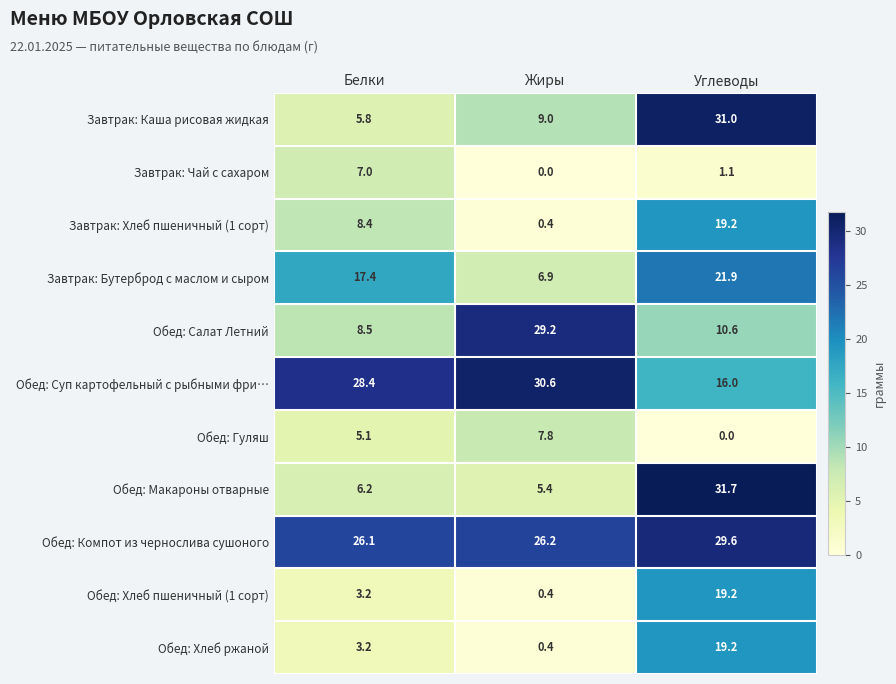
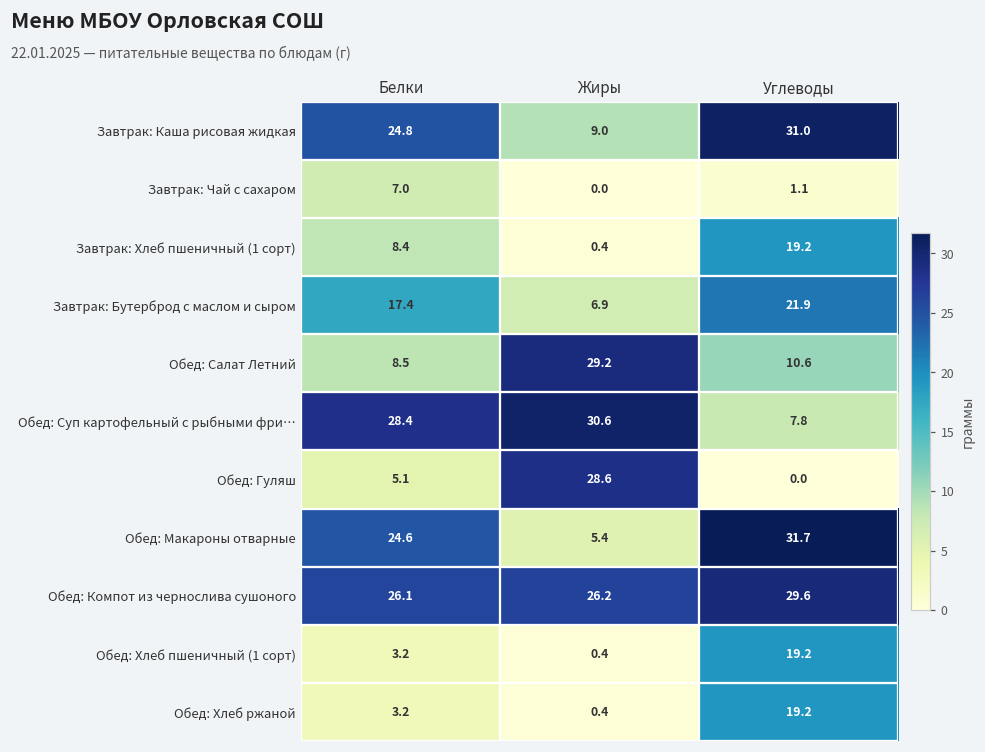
Завтрак: Каша рисовая жидкая, Белки: 5.8 -> 24.8
Обед: Суп картофельный с рыбными фри…, Углеводы: 16.0 -> 7.8
Обед: Гуляш, Жиры: 7.8 -> 28.6
Обед: Макароны отварные, Белки: 6.2 -> 24.6
